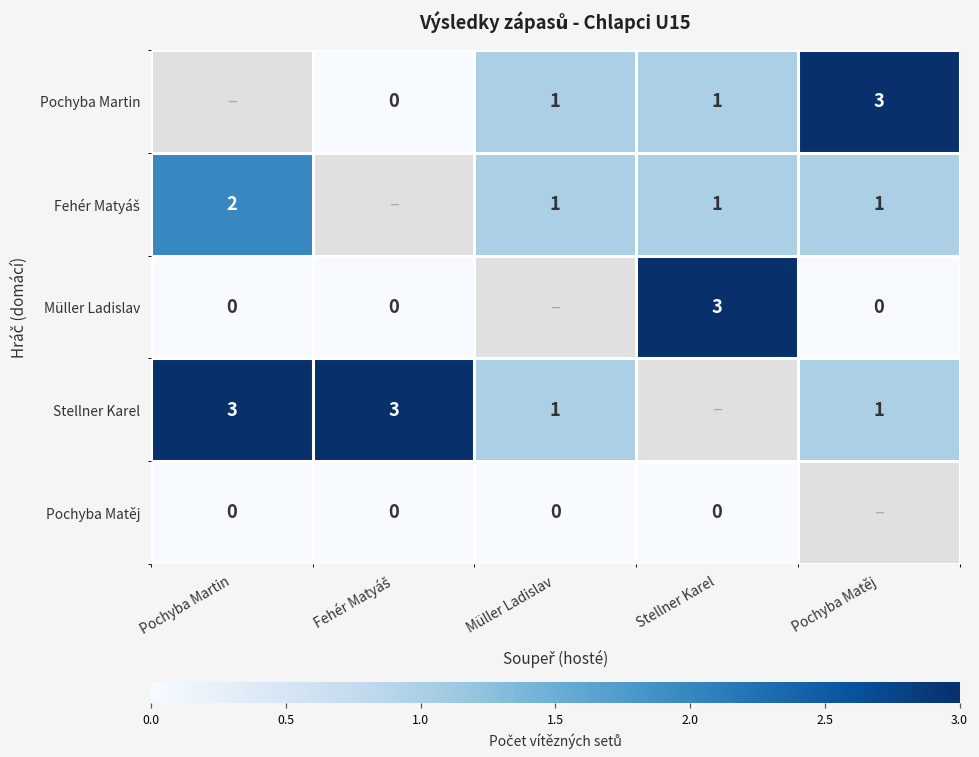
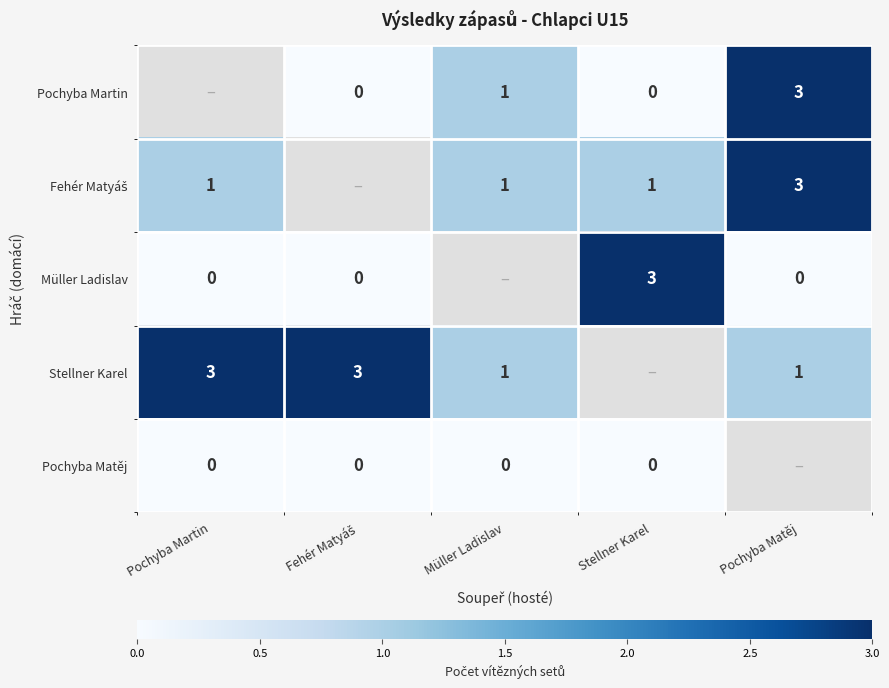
Pochyba Martin, Stellner Karel: 1 -> 0
Fehér Matyáš, Pochyba Martin: 2 -> 1
Fehér Matyáš, Pochyba Matěj: 1 -> 3
